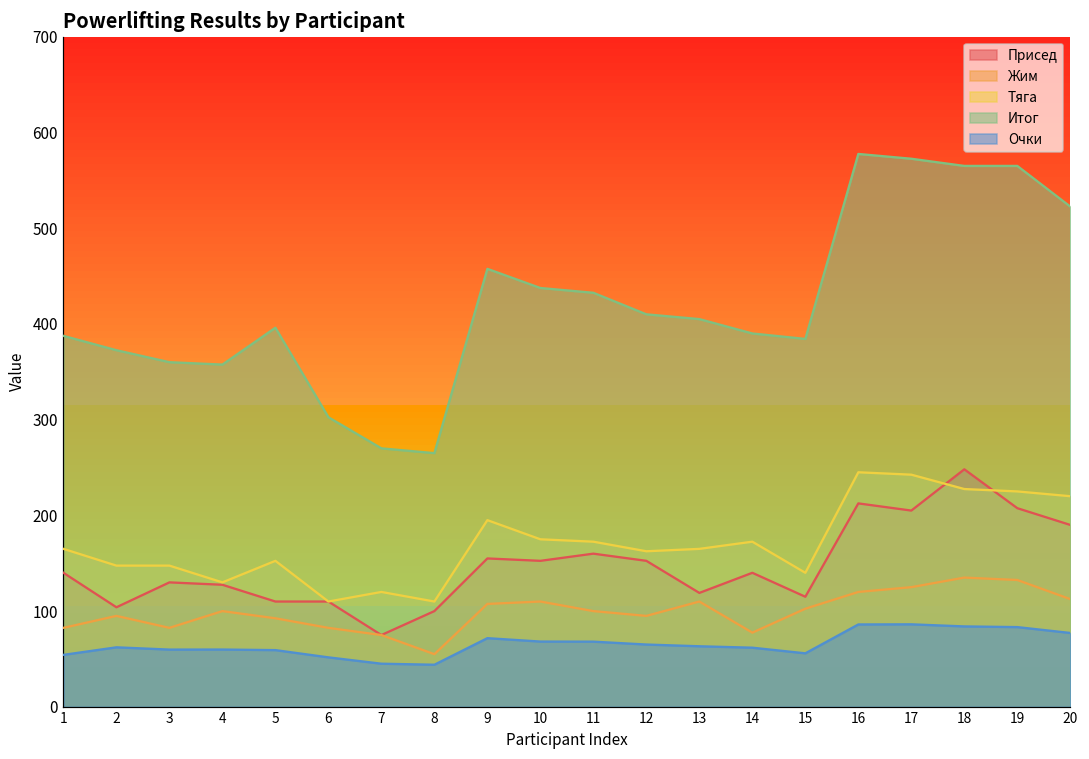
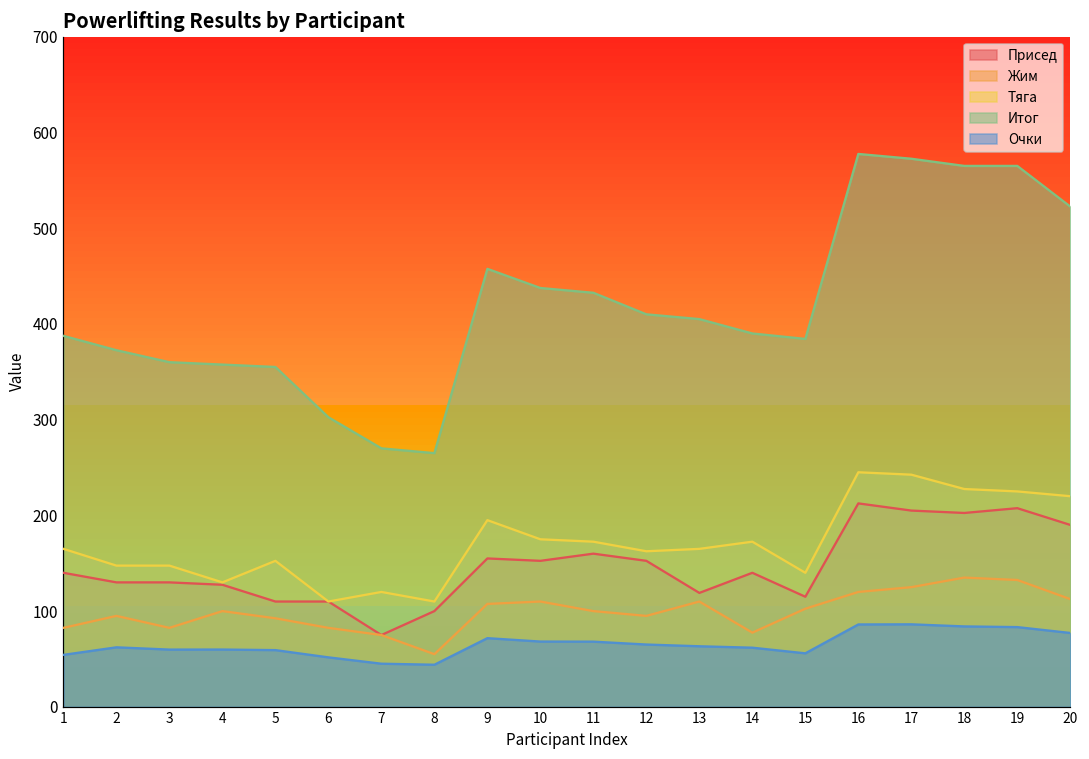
Присед, 2: 100 -> 130
Итог, 5: 400 -> 360
Присед, 18: 250 -> 200
